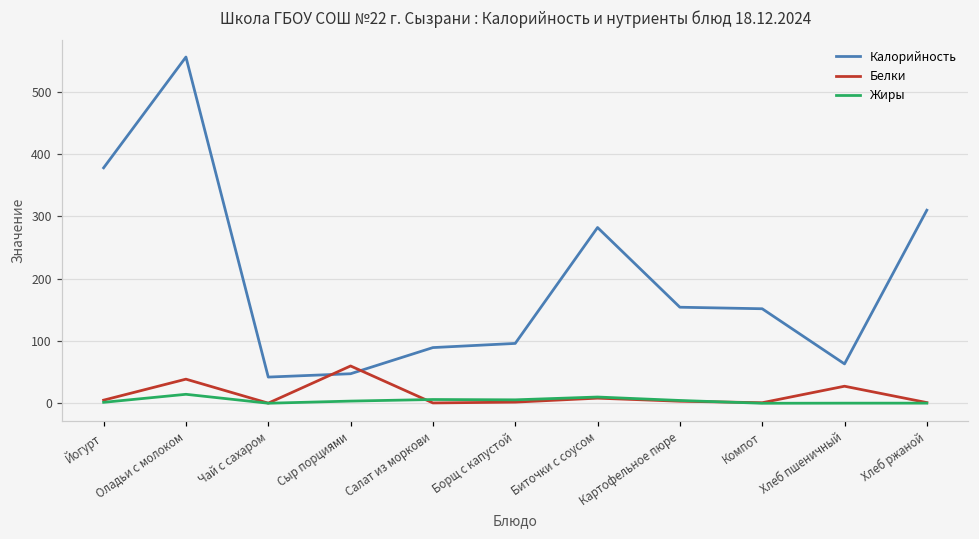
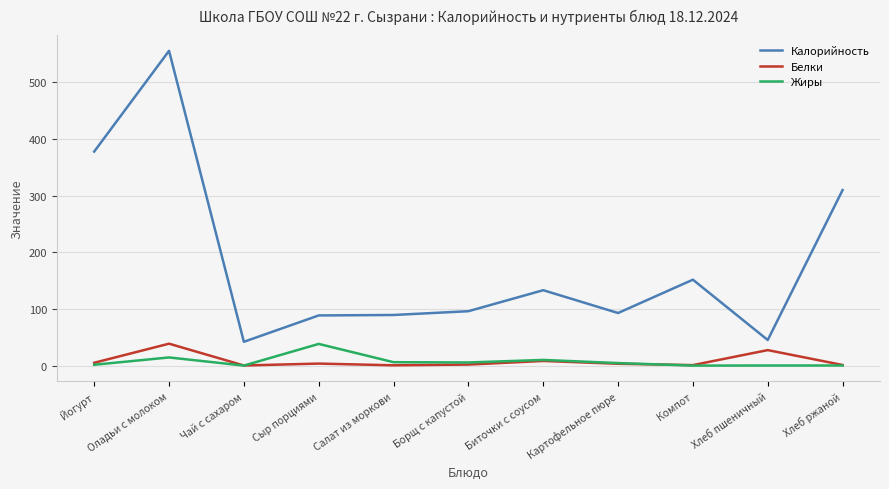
Калорийность, Сыр порциями: 50 -> 90
Белки, Сыр порциями: 60 -> 0
Жиры, Сыр порциями: 0 -> 40
Калорийность, Биточки с соусом: 280 -> 130
Калорийность, Картофельное пюре: 150 -> 90
Калорийность, Хлеб пшеничный: 60 -> 50
